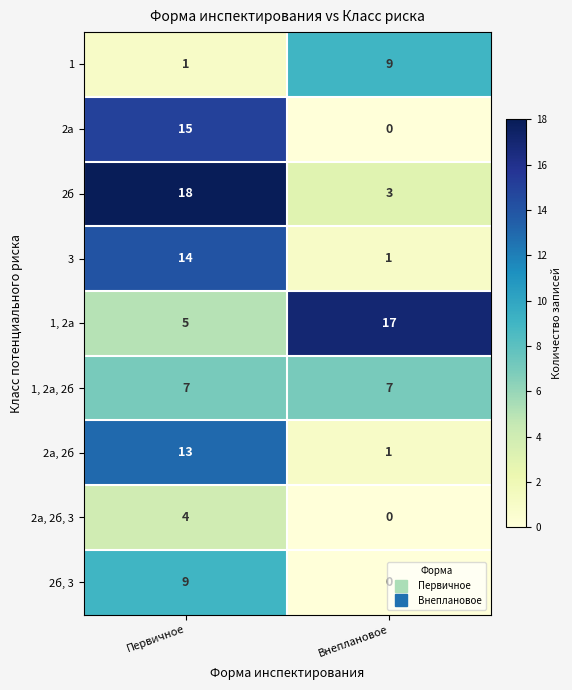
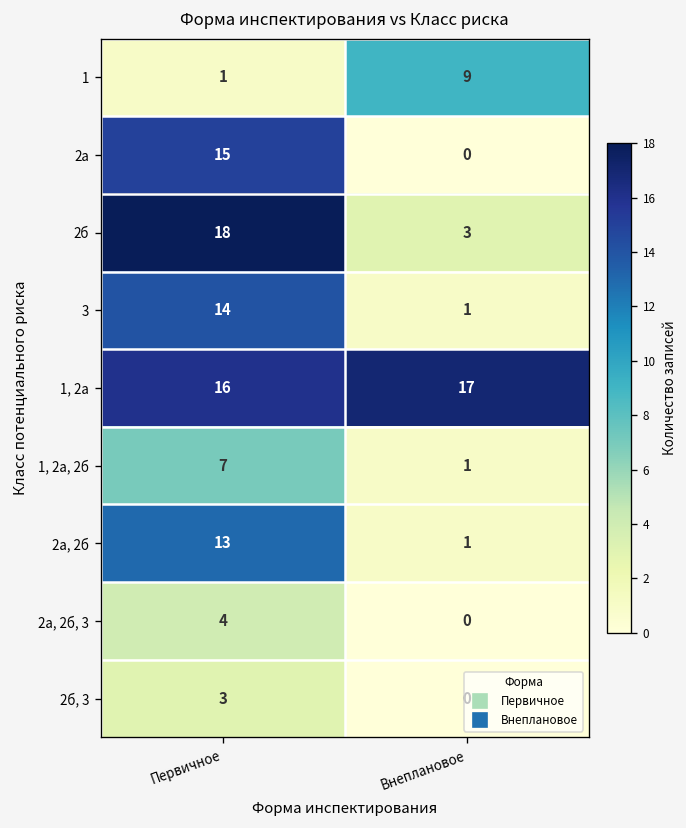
1, 2а, Первичное: 5 -> 16
1, 2а, 2б, Внеплановое: 7 -> 1
2б, 3, Первичное: 9 -> 3
